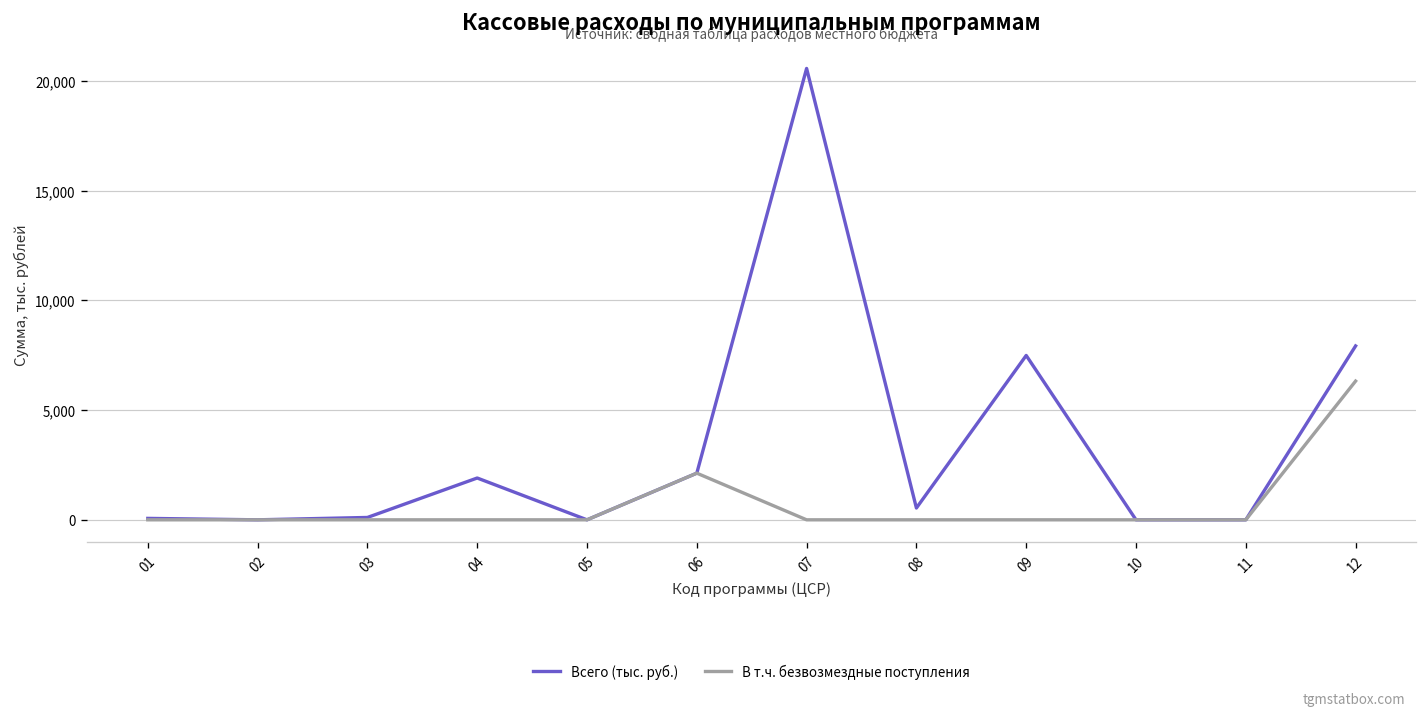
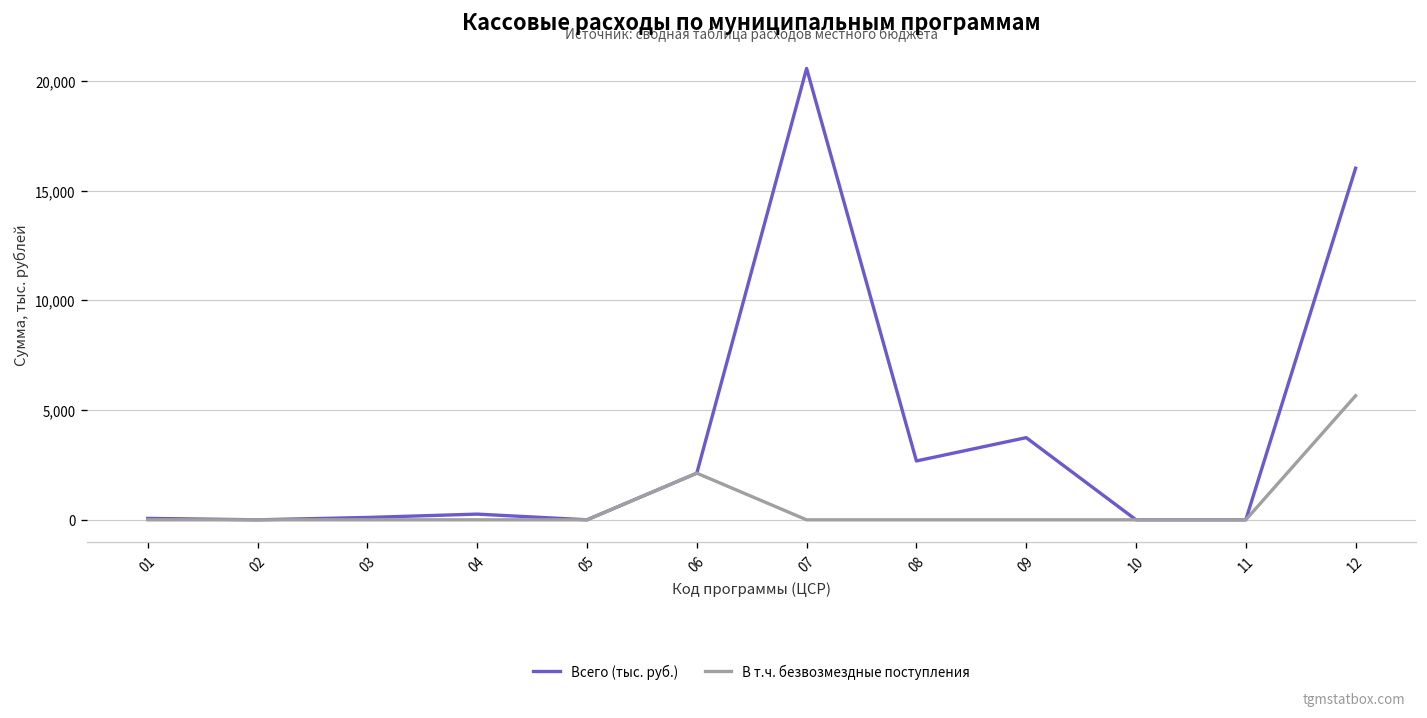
Всего (тыс. руб.), 04: 1,900 -> 300
Всего (тыс. руб.), 08: 500 -> 2,700
Всего (тыс. руб.), 09: 7,500 -> 3,700
Всего (тыс. руб.), 12: 7,900 -> 16,000
В т.ч. безвозмездные поступления, 12: 6,300 -> 5,700
